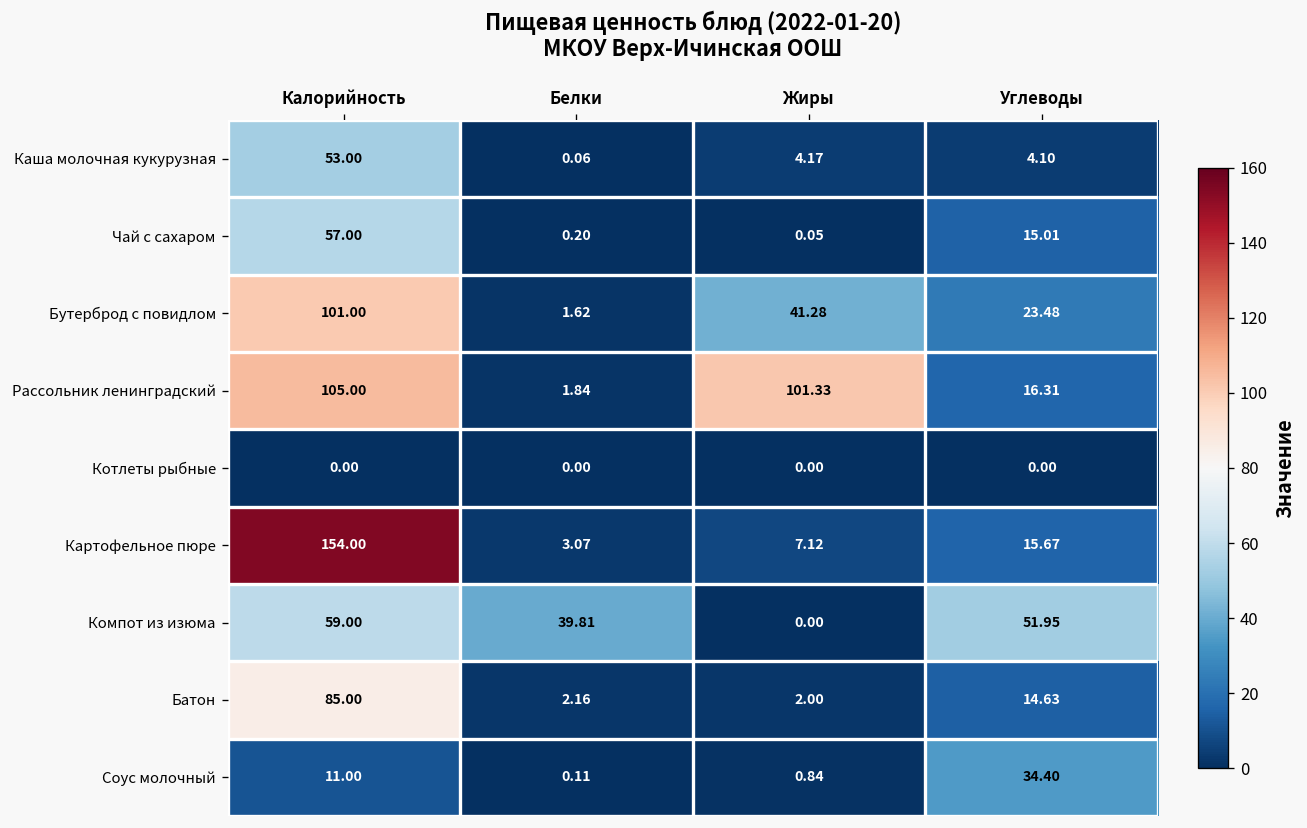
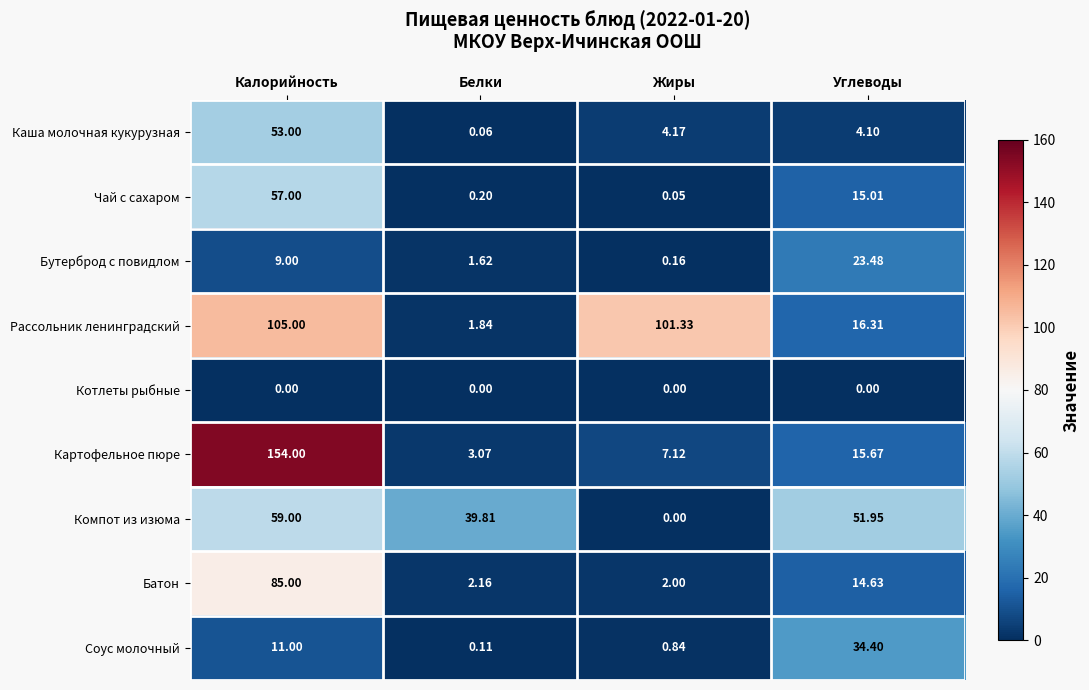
Бутерброд с повидлом, Калорийность: 101.00 -> 9.00
Бутерброд с повидлом, Жиры: 41.28 -> 0.16
